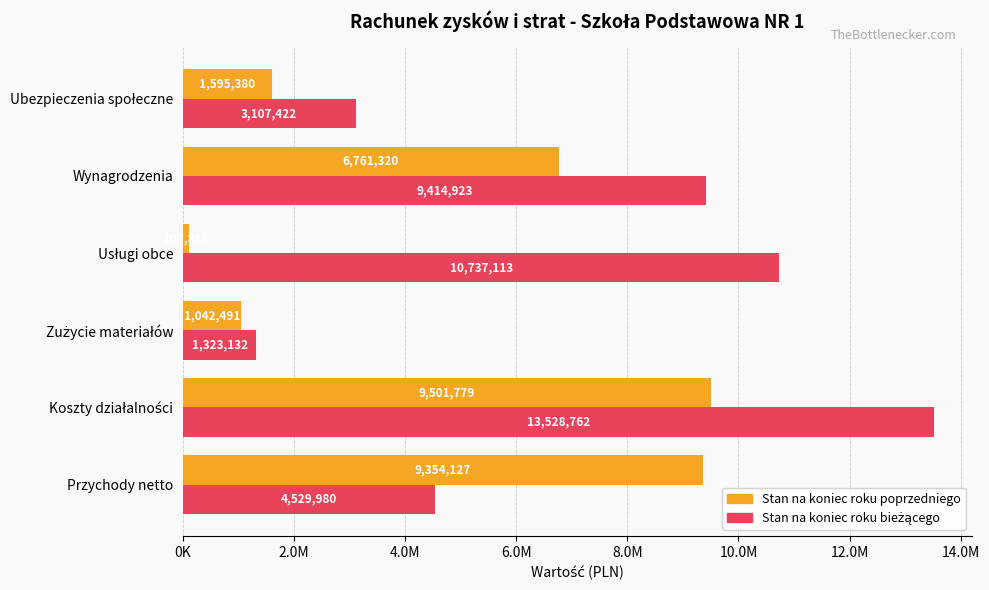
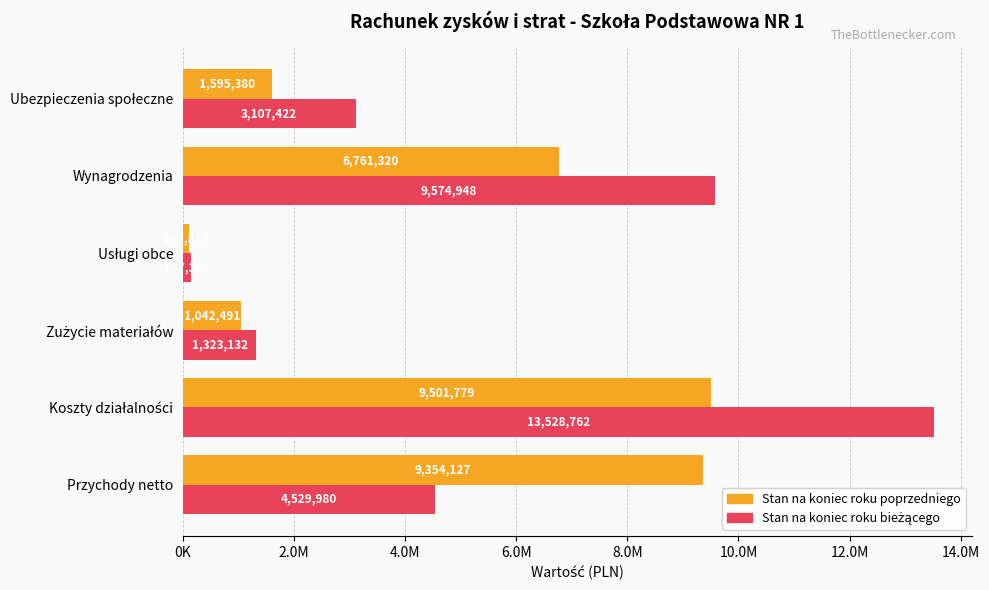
Stan na koniec roku bieżącego, Wynagrodzenia: 9,414,923 -> 9,574,948
Stan na koniec roku bieżącego, Usługi obce: 10700000 -> 100000
